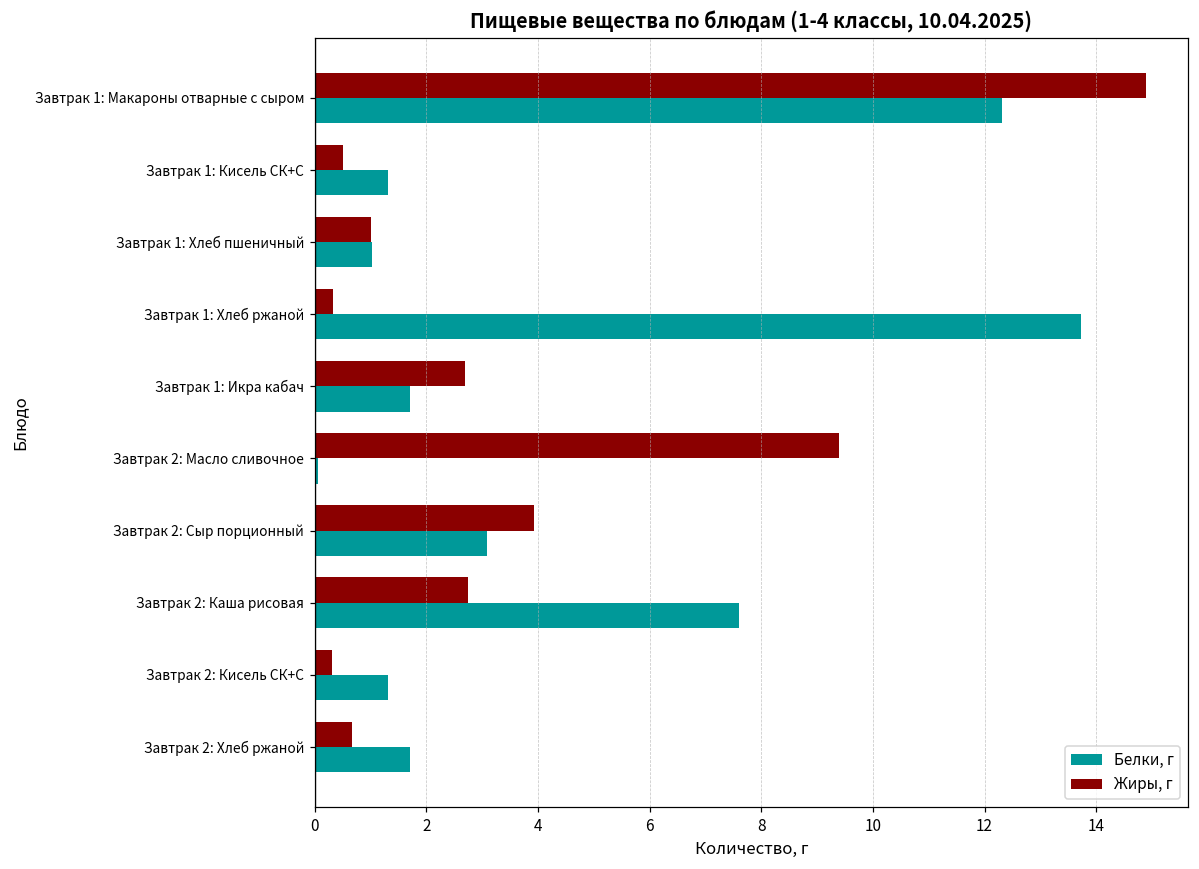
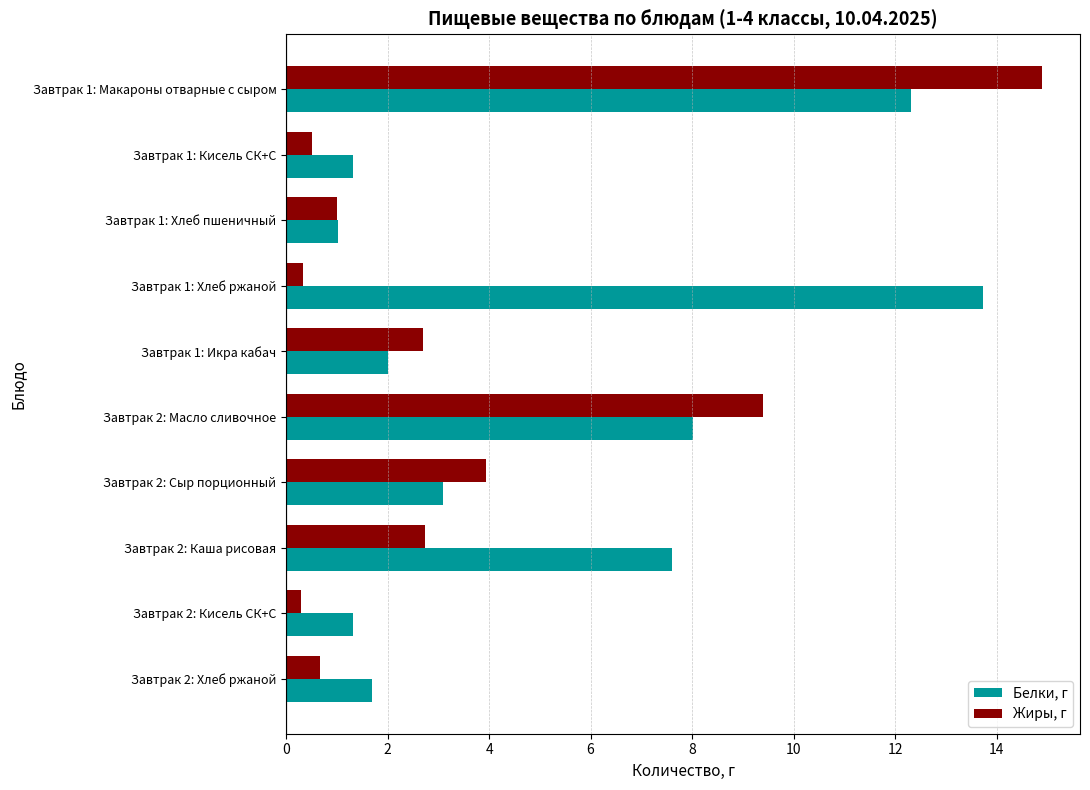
Белки, г, Завтрак 1: Икра кабач: 1.7 -> 2.0
Белки, г, Завтрак 2: Масло сливочное: 0.1 -> 8.0
